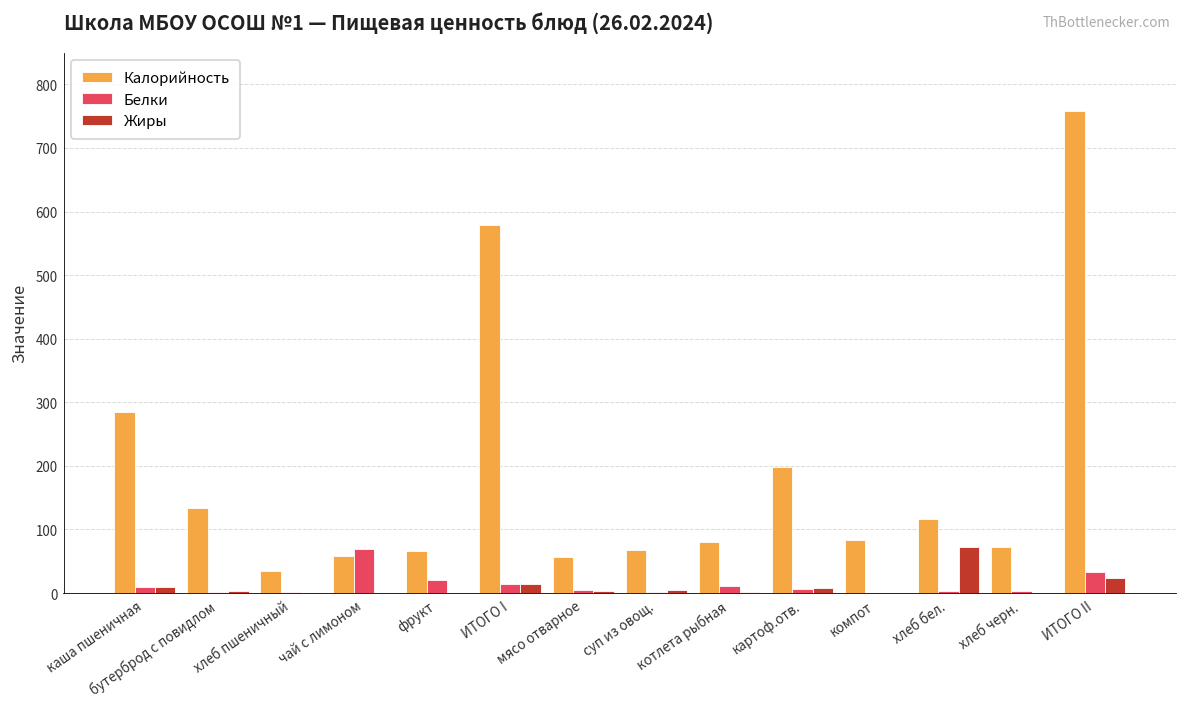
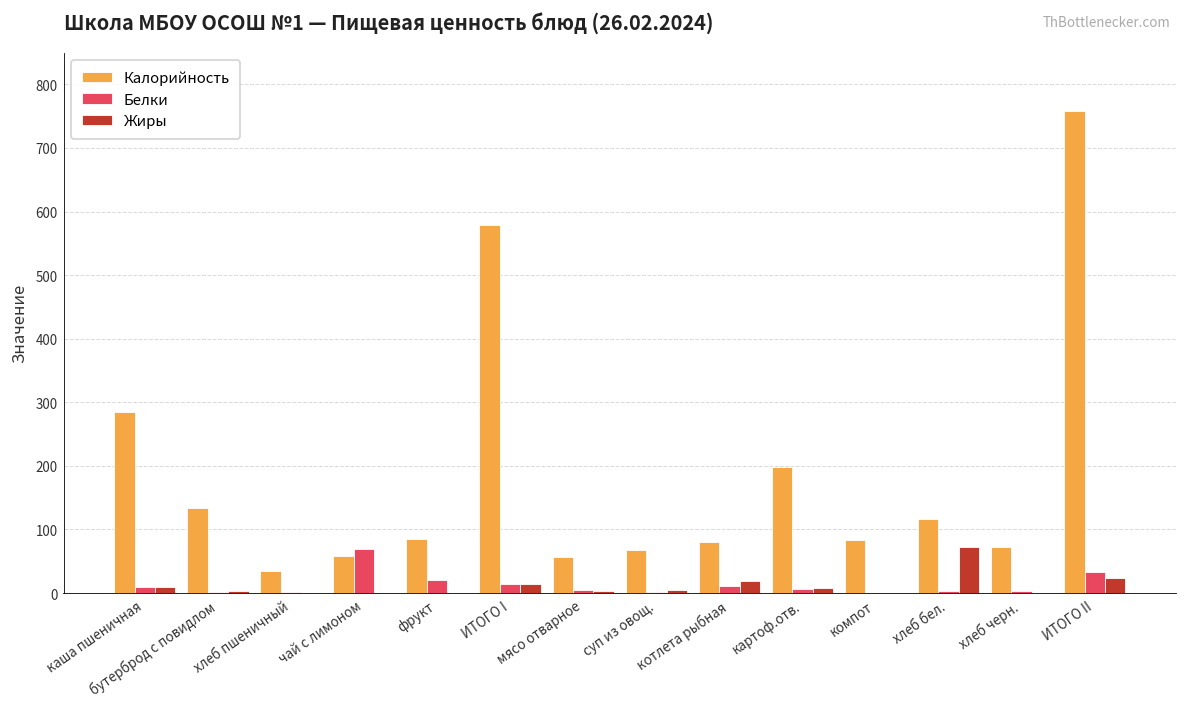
Калорийность, фрукт: 70 -> 80
Жиры, котлета рыбная: 0 -> 20
